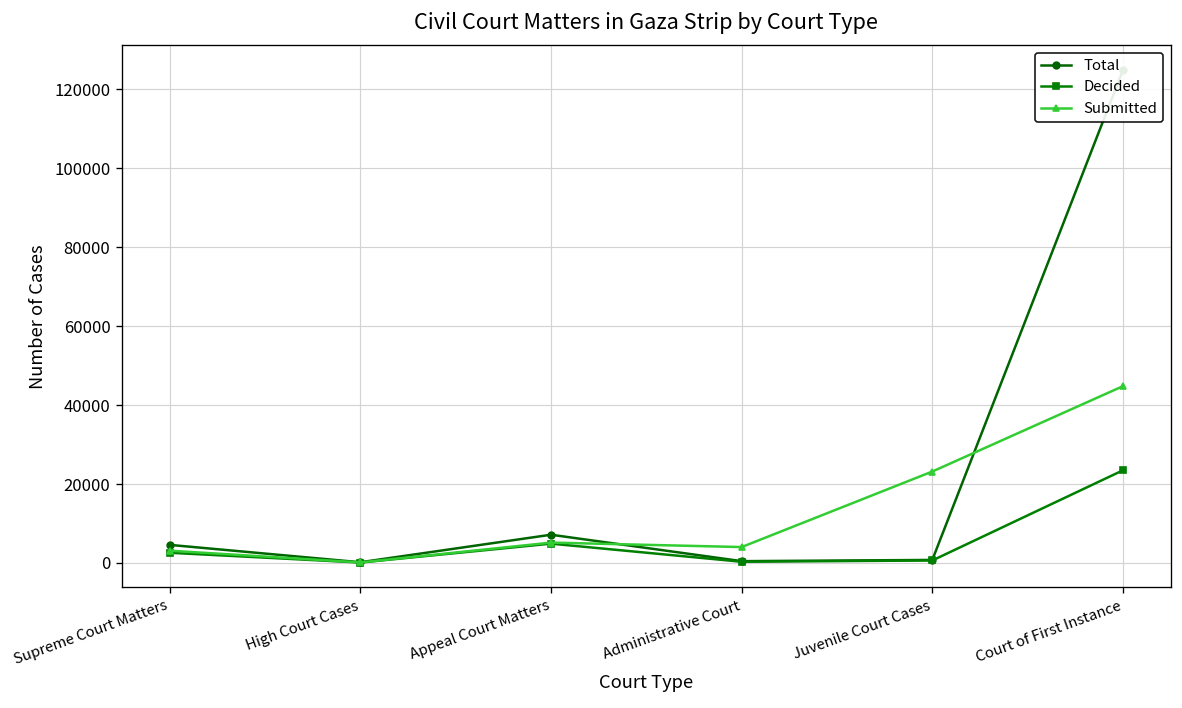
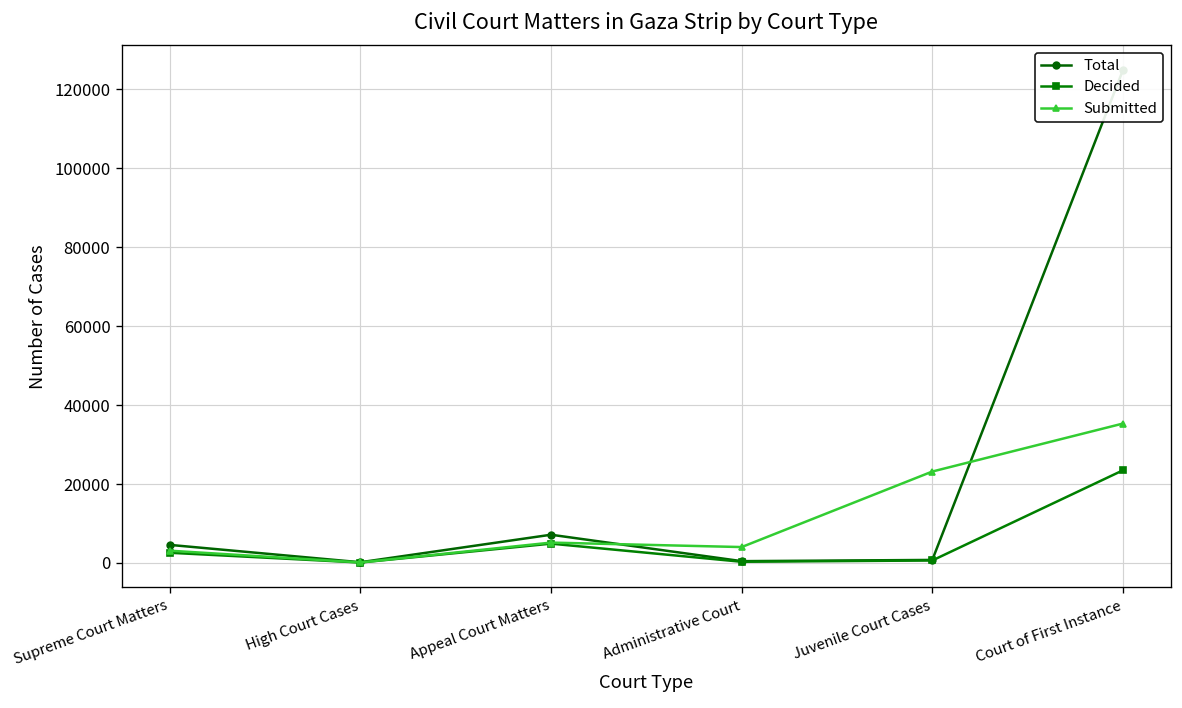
Submitted, Court of First Instance: 45000 -> 35000
